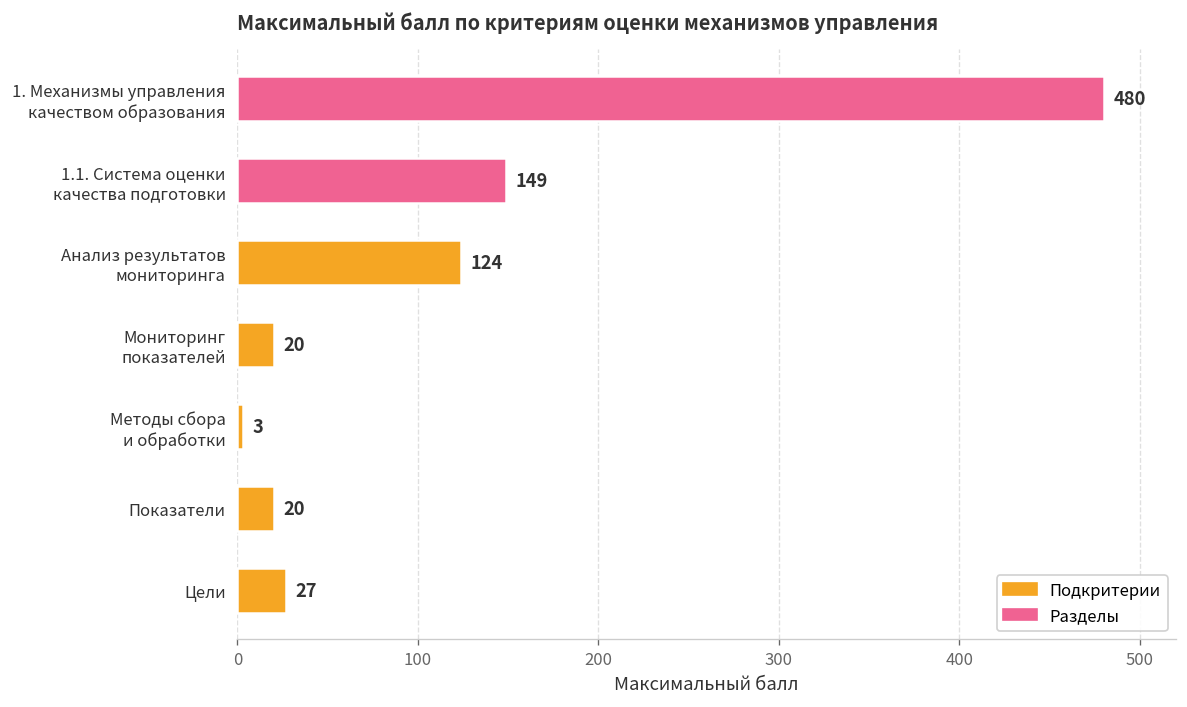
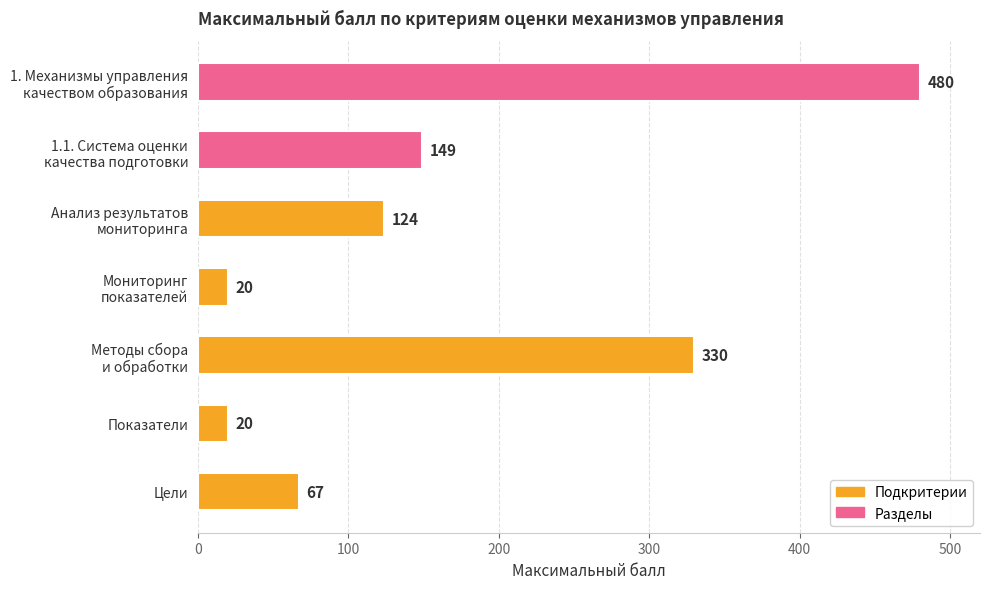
Методы сбора и обработки: 3 -> 330
Цели: 27 -> 67
